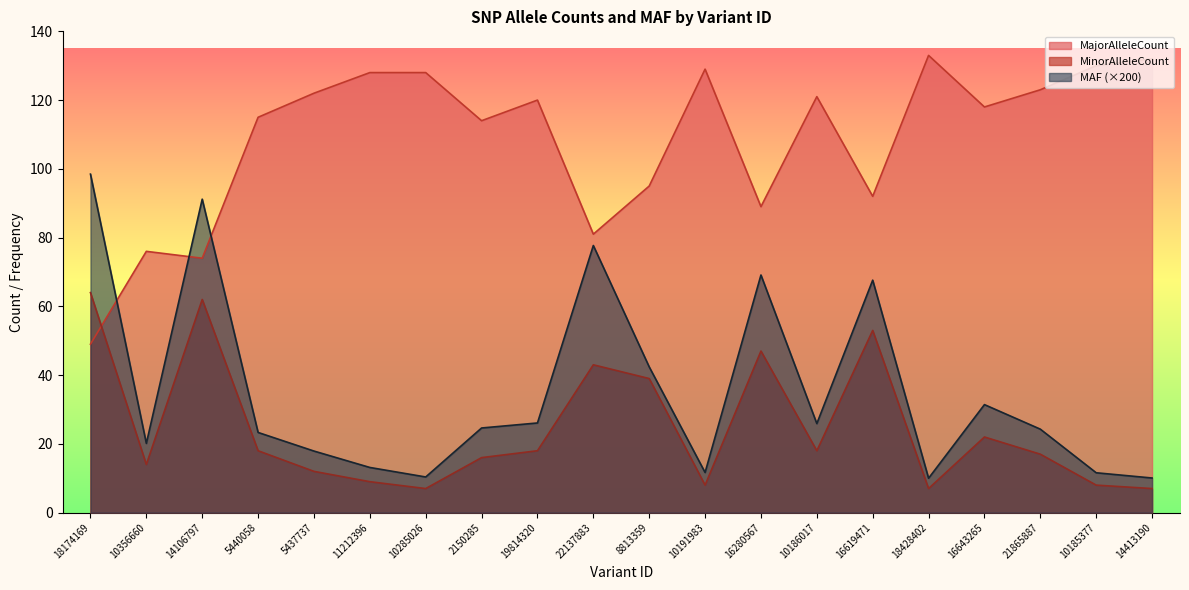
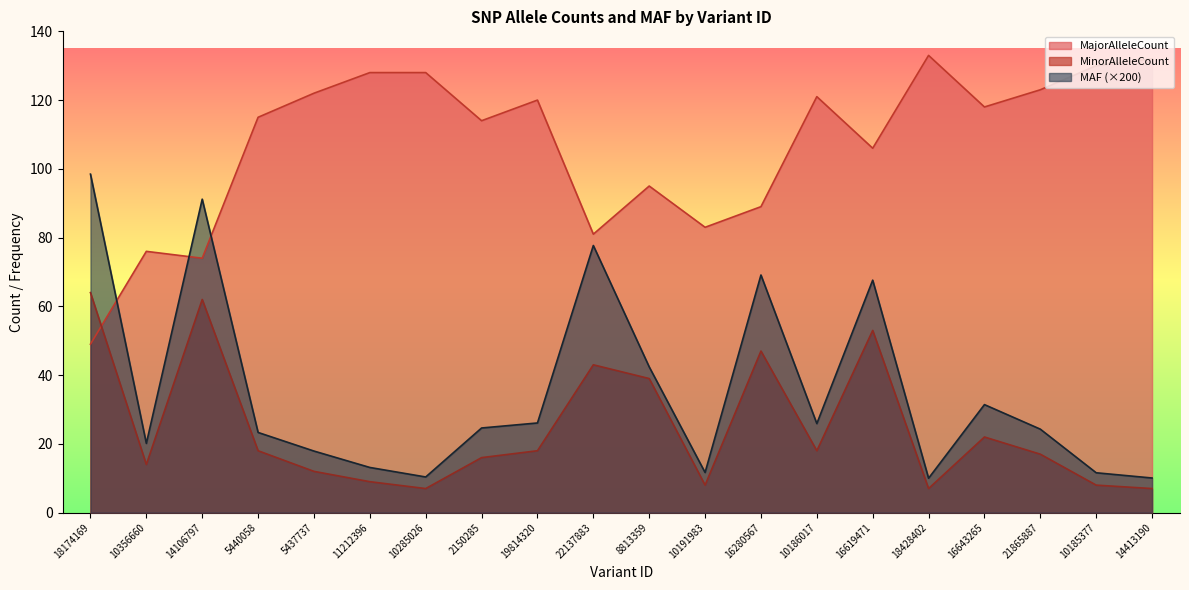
MajorAlleleCount, 10191983: 129 -> 83
MajorAlleleCount, 16619471: 92 -> 106
